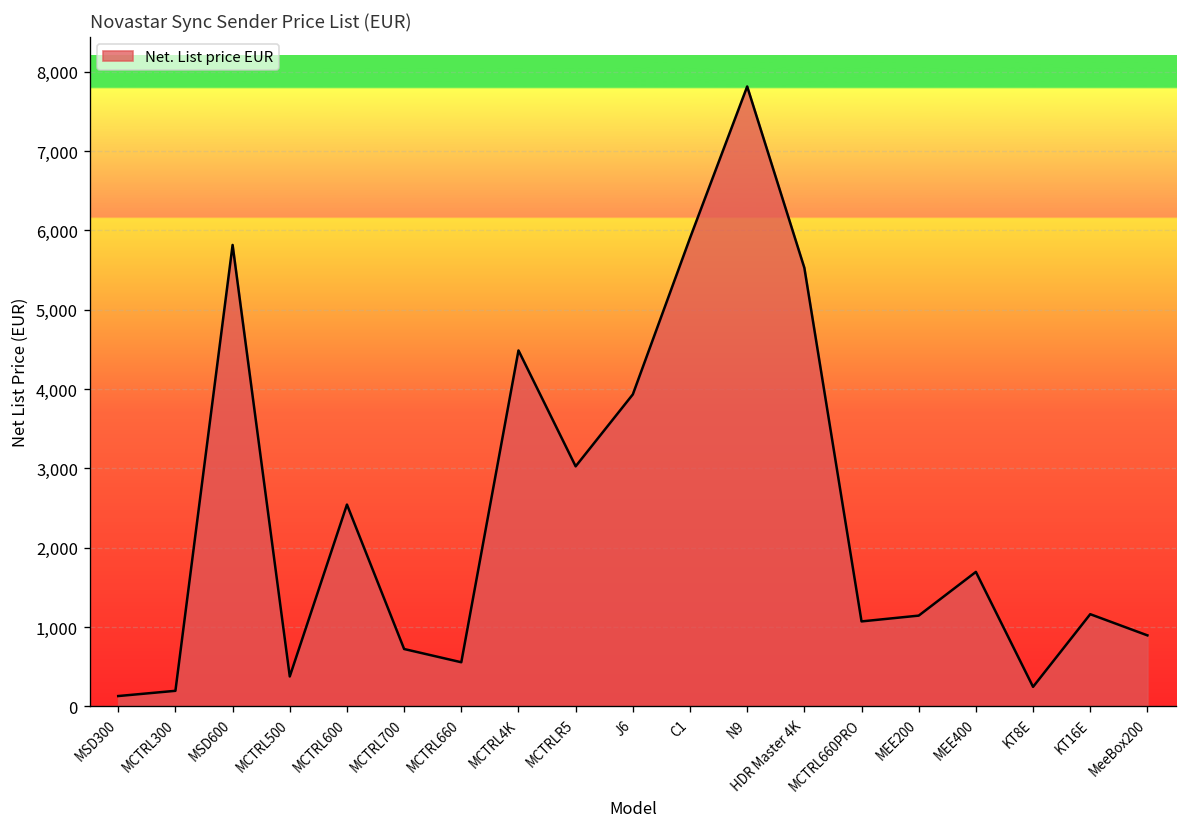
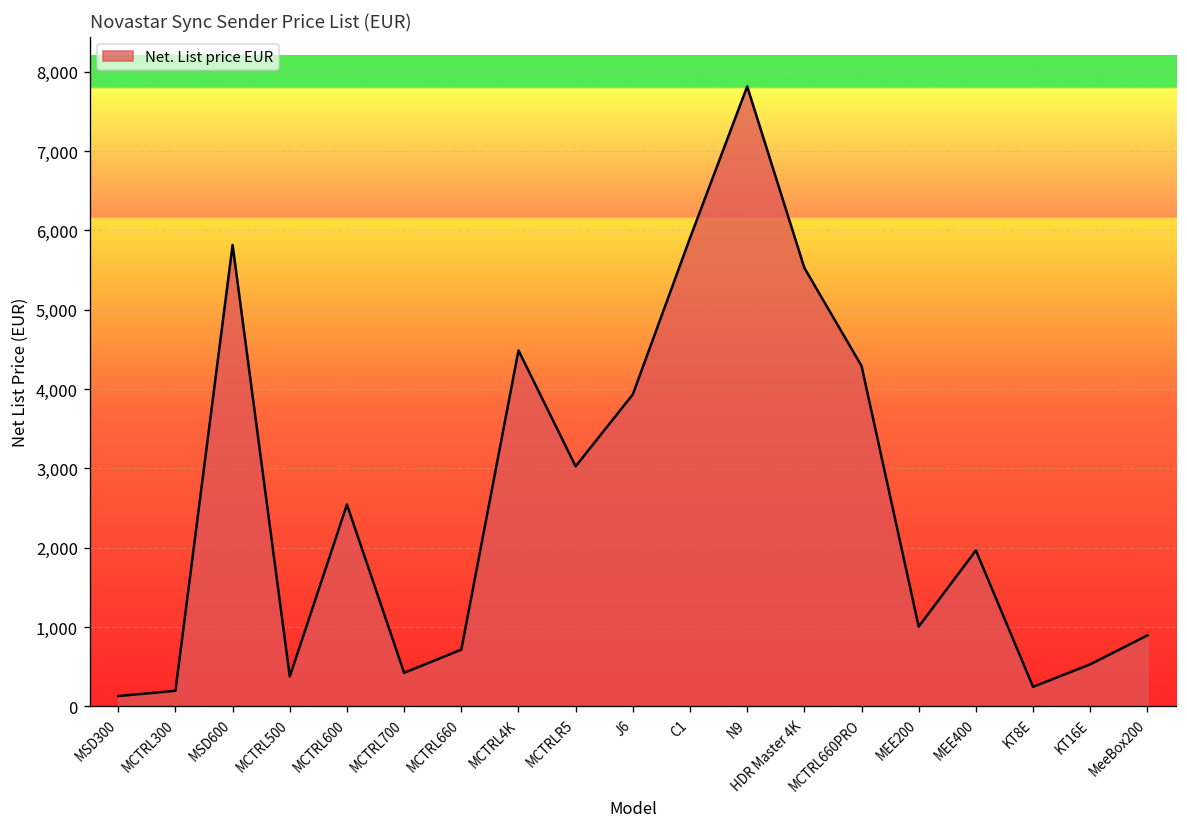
MCTRL700: 700 -> 400
MCTRL660: 600 -> 700
MCTRL660PRO: 1,100 -> 4,300
MEE200: 1,100 -> 1,000
MEE400: 1,700 -> 2,000
KT16E: 1,200 -> 500
